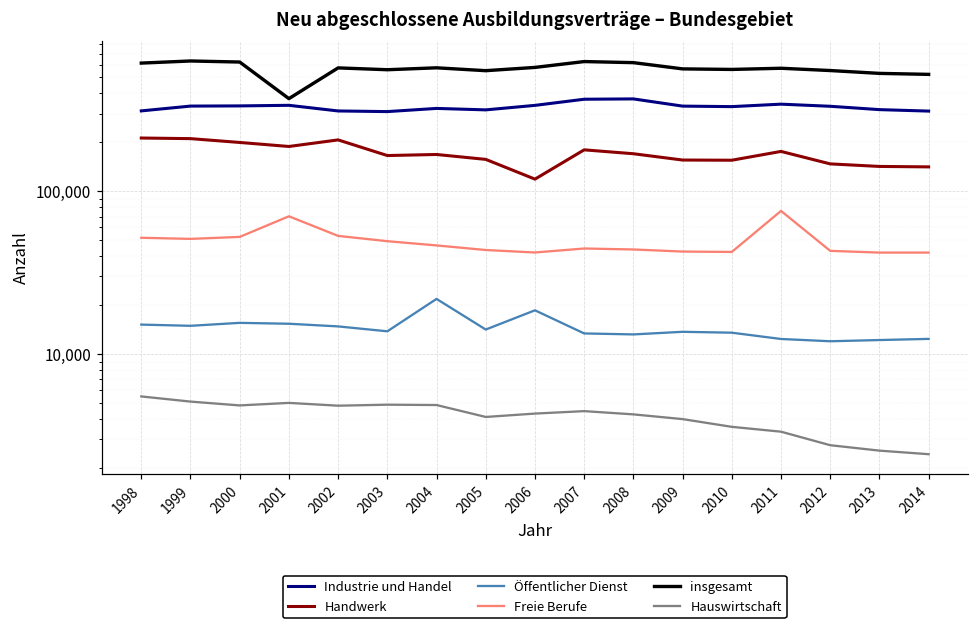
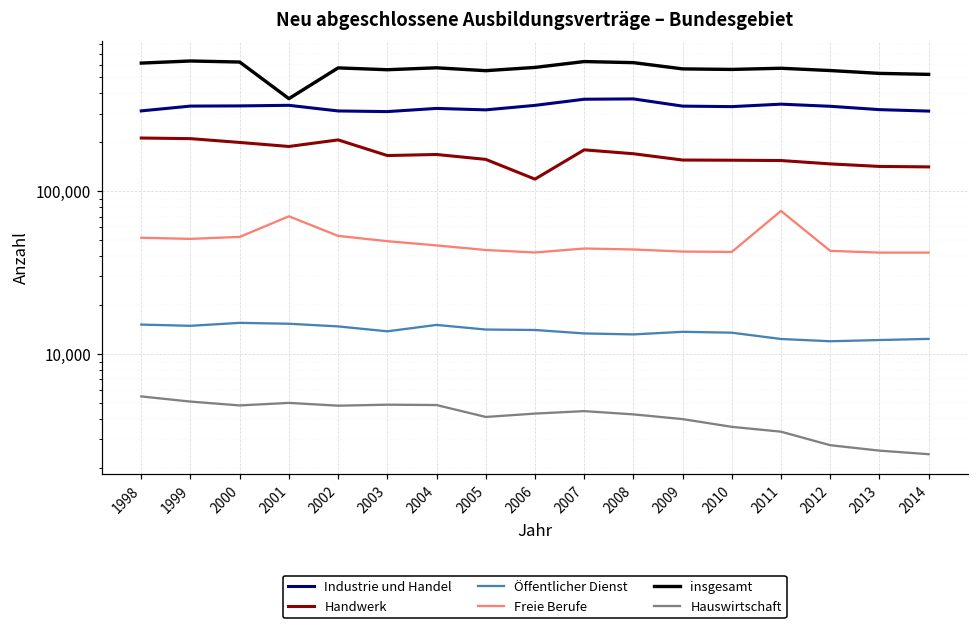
Öffentlicher Dienst, 2004: 22,000 -> 15,000
Öffentlicher Dienst, 2006: 19,000 -> 14,000
Handwerk, 2011: 180,000 -> 150,000
